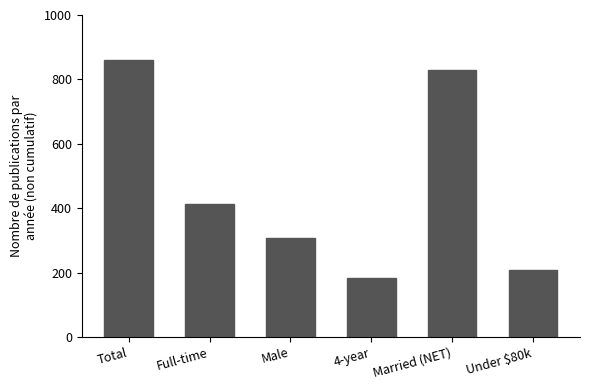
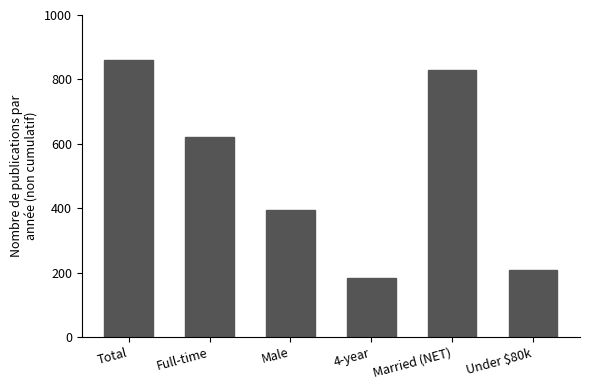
Full-time: 410 -> 620
Male: 310 -> 390
